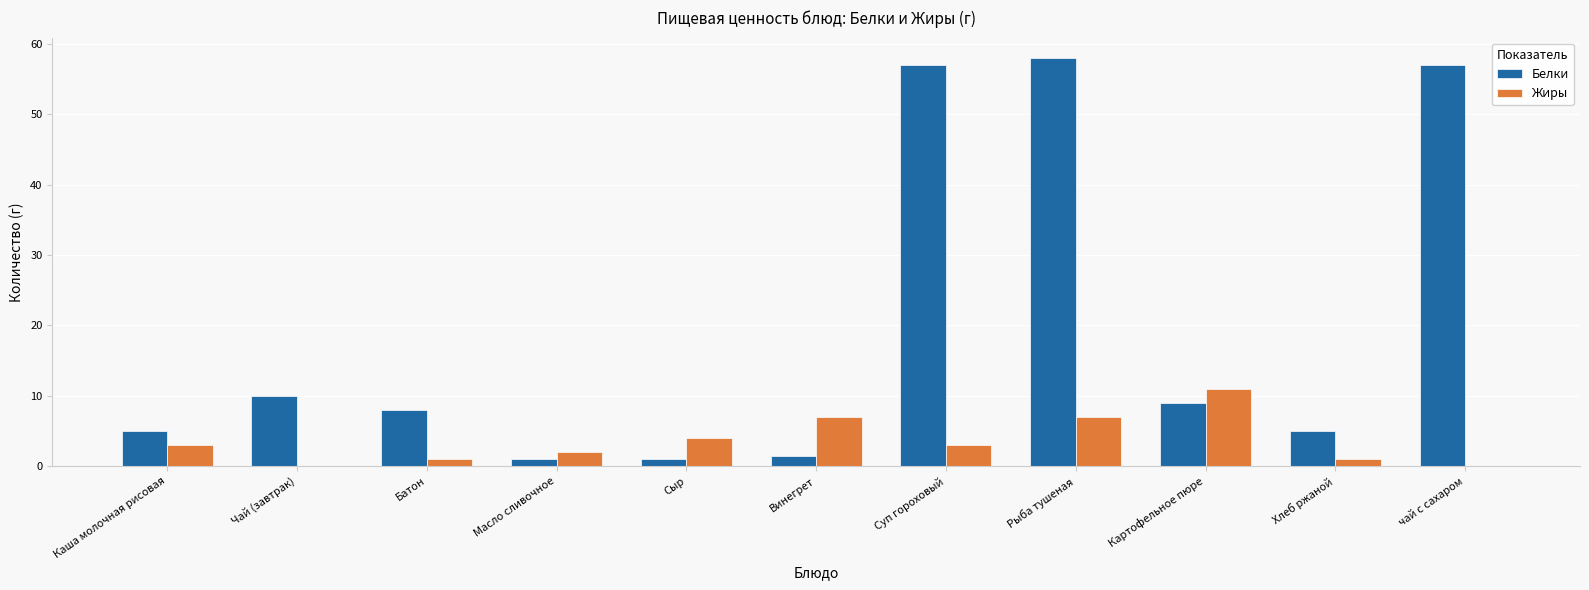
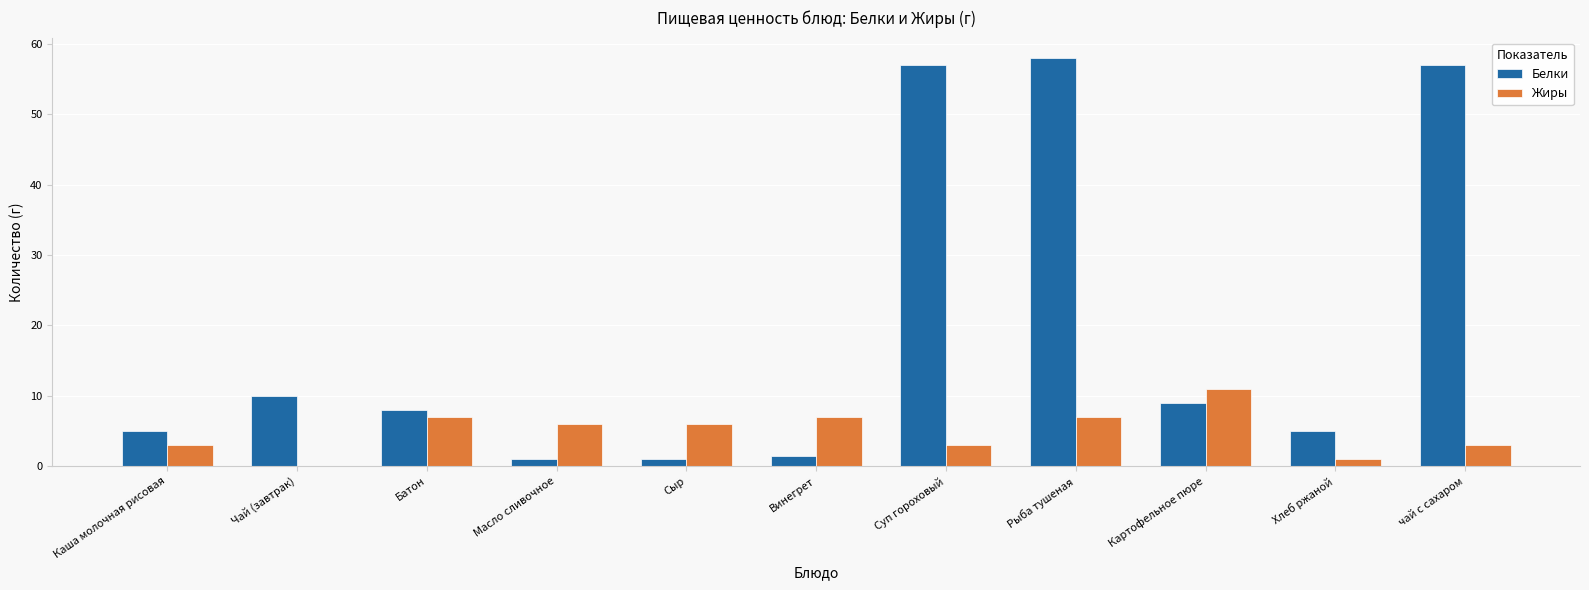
Жиры, Батон: 1 -> 7
Жиры, Масло сливочное: 2 -> 6
Жиры, Сыр: 4 -> 6
Жиры, чай с сахаром: 0 -> 3
